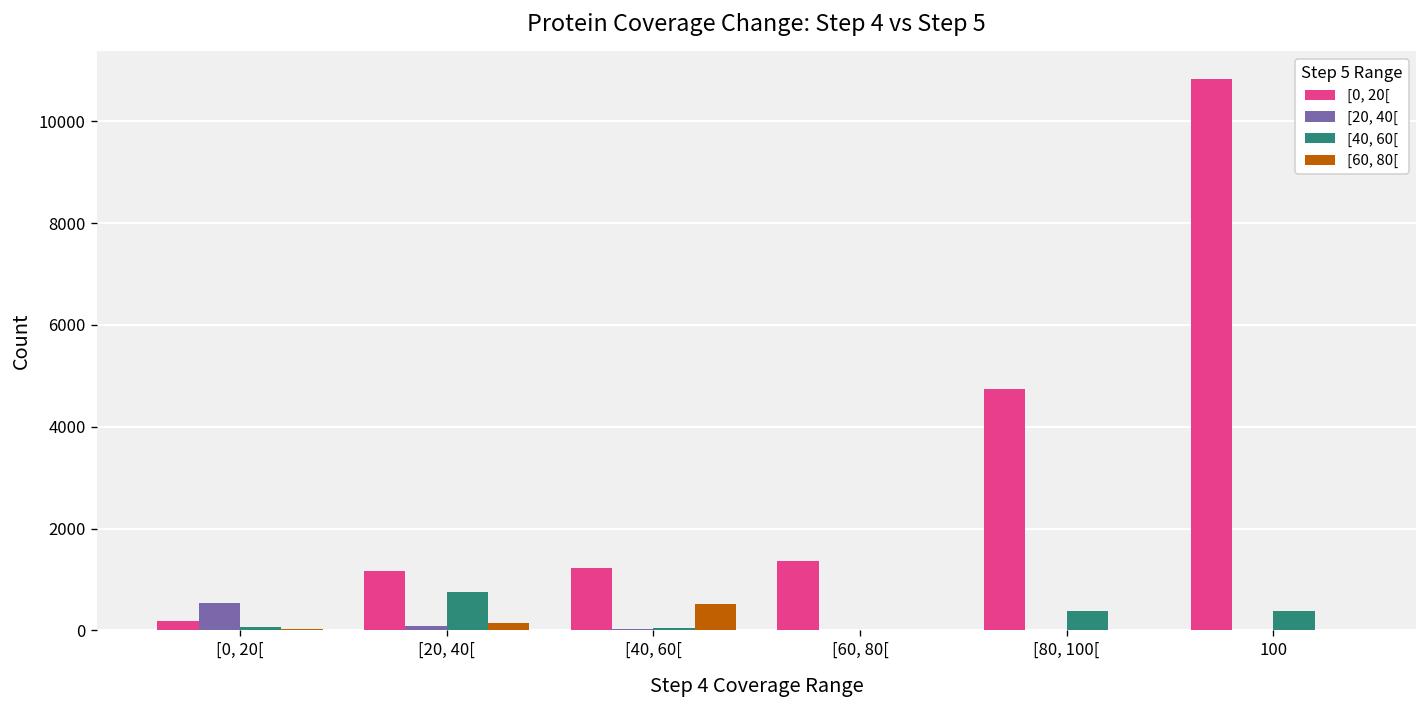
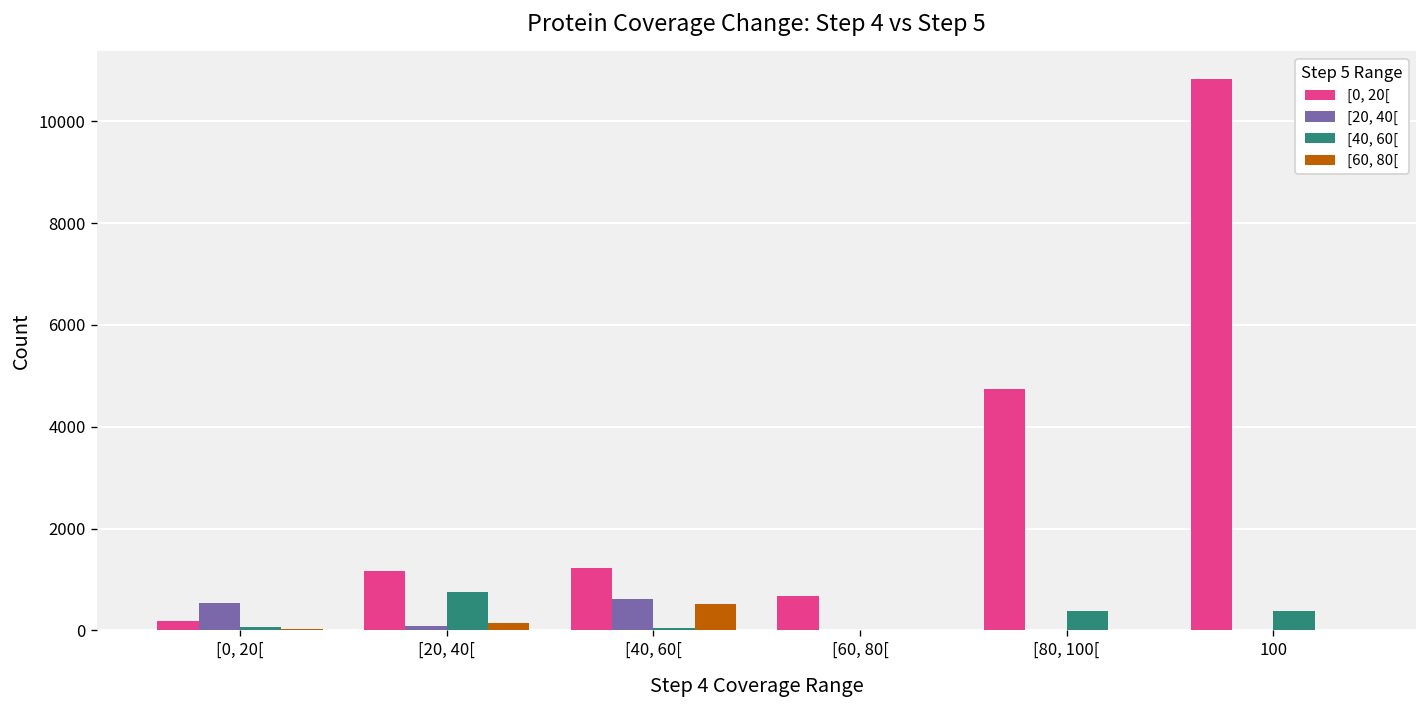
[20, 40[, [40, 60[: 0 -> 600
[0, 20[, [60, 80[: 1400 -> 700
